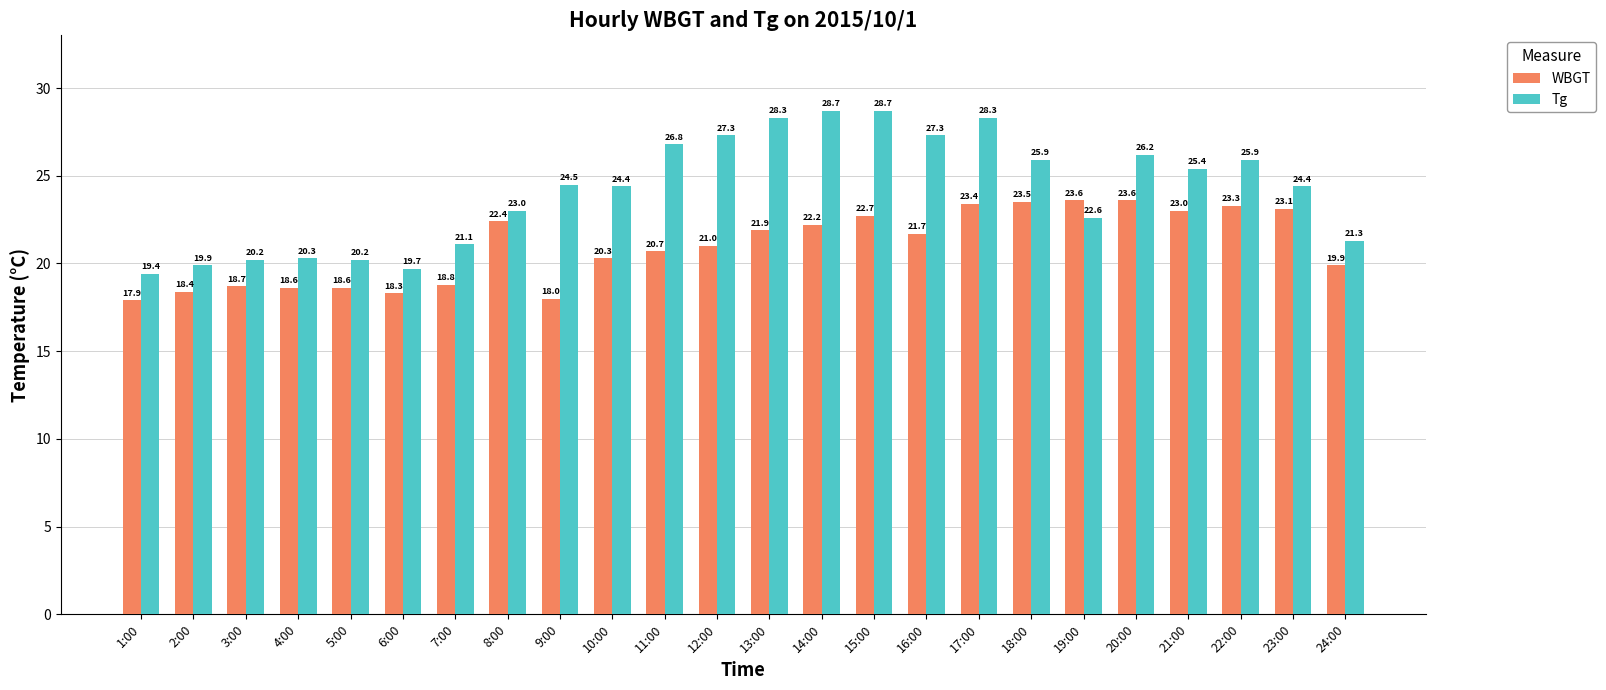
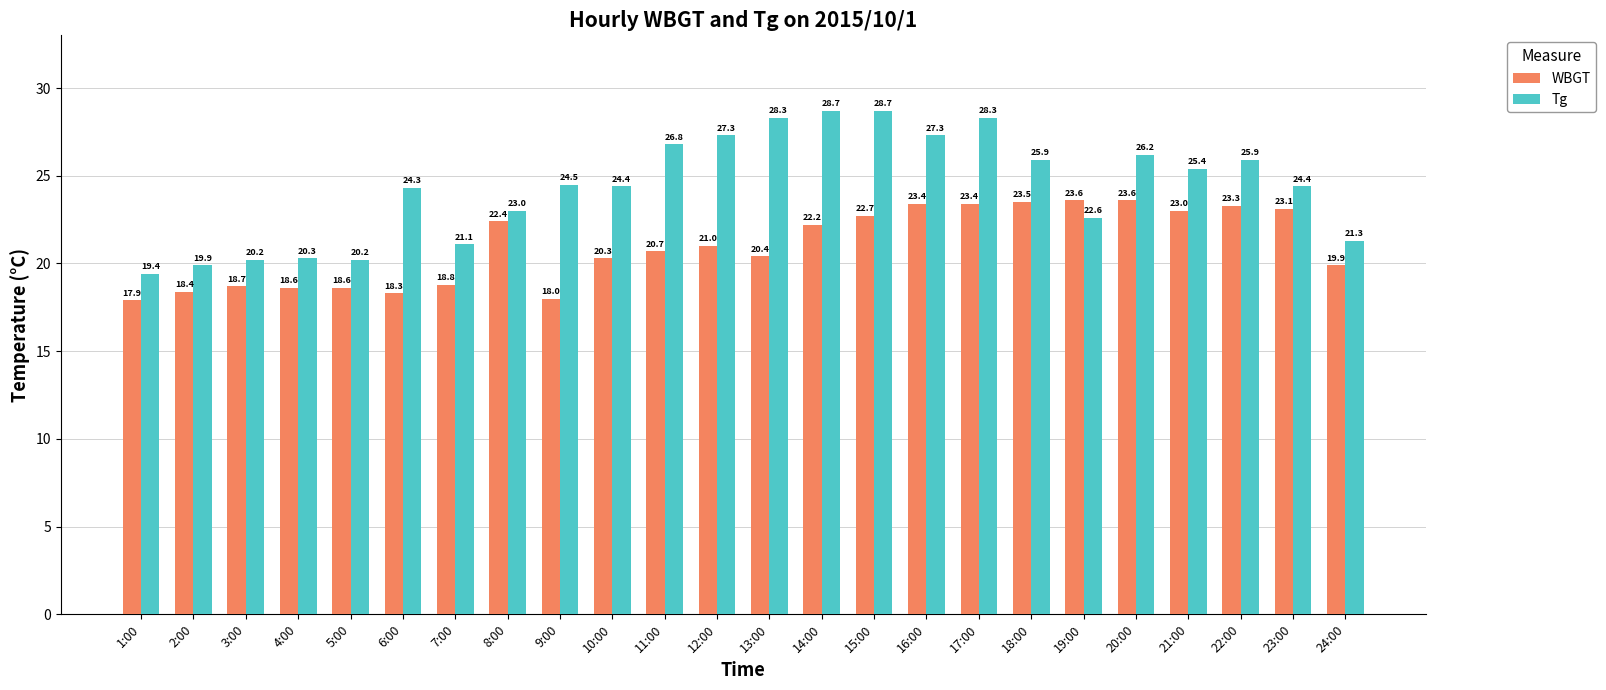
Tg, 6:00: 19.7 -> 24.3
WBGT, 13:00: 21.9 -> 20.4
WBGT, 16:00: 21.7 -> 23.4
